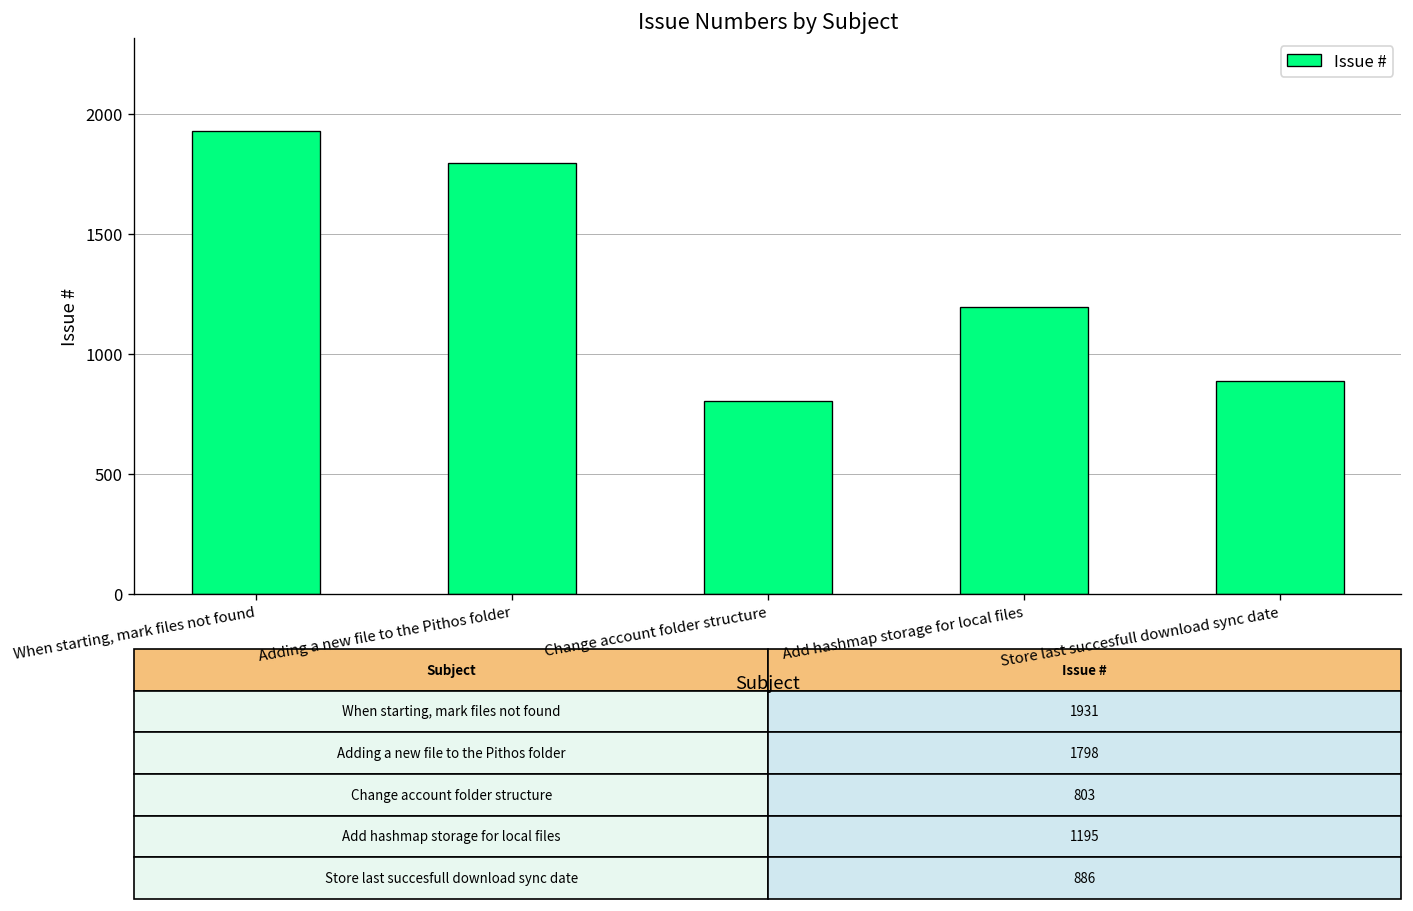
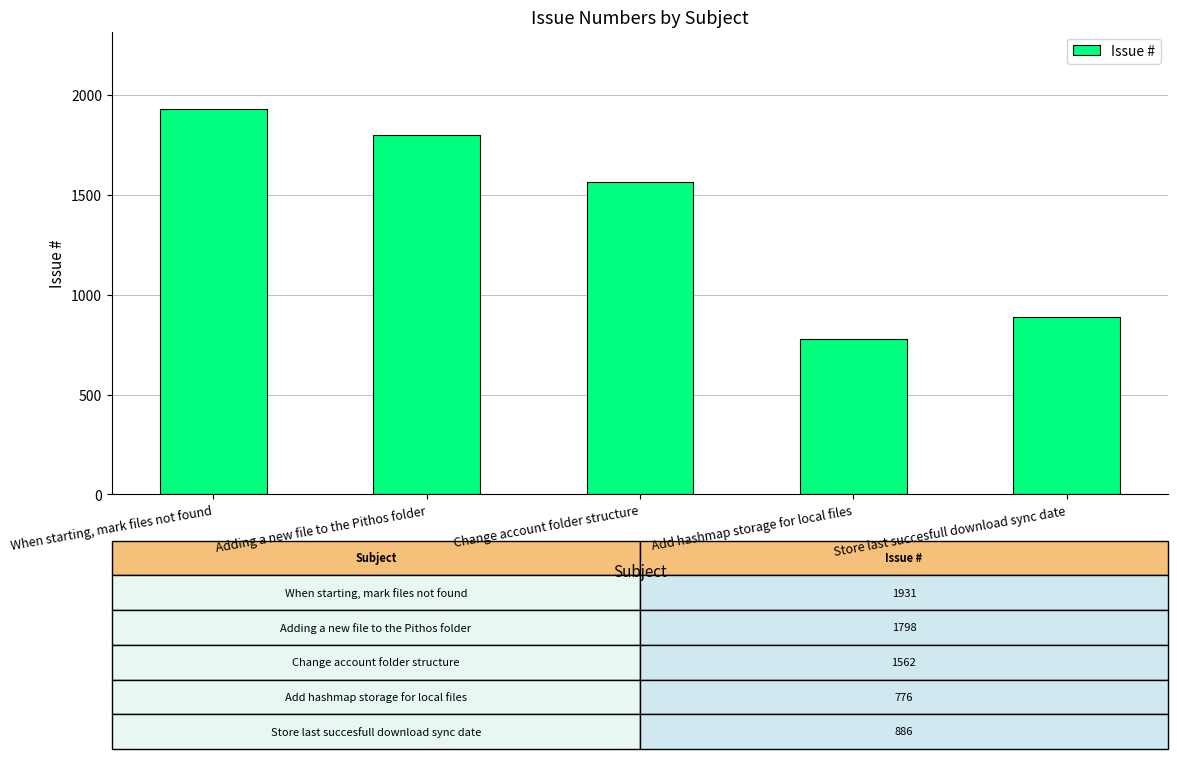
Change account folder structure: 803 -> 1562
Add hashmap storage for local files: 1195 -> 776
